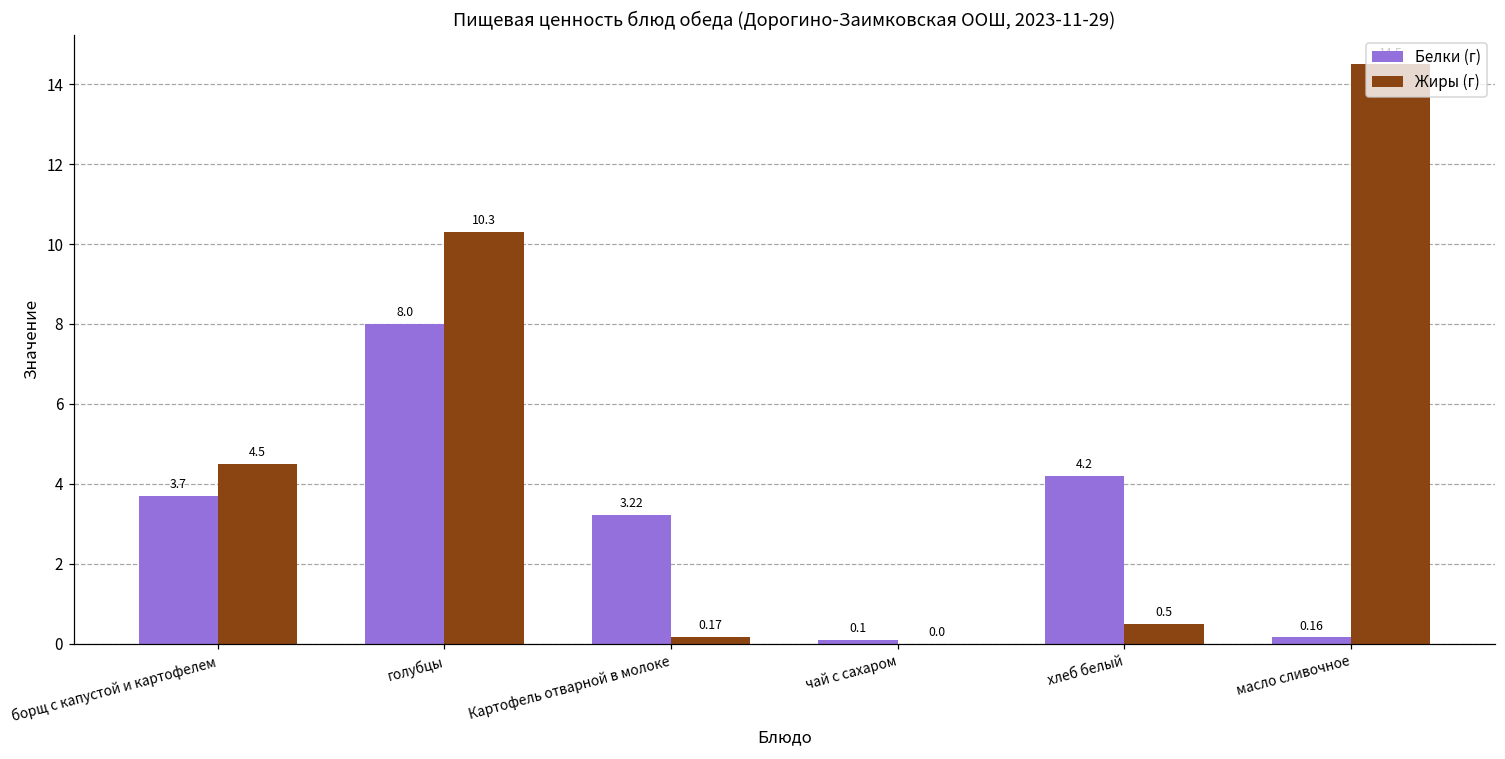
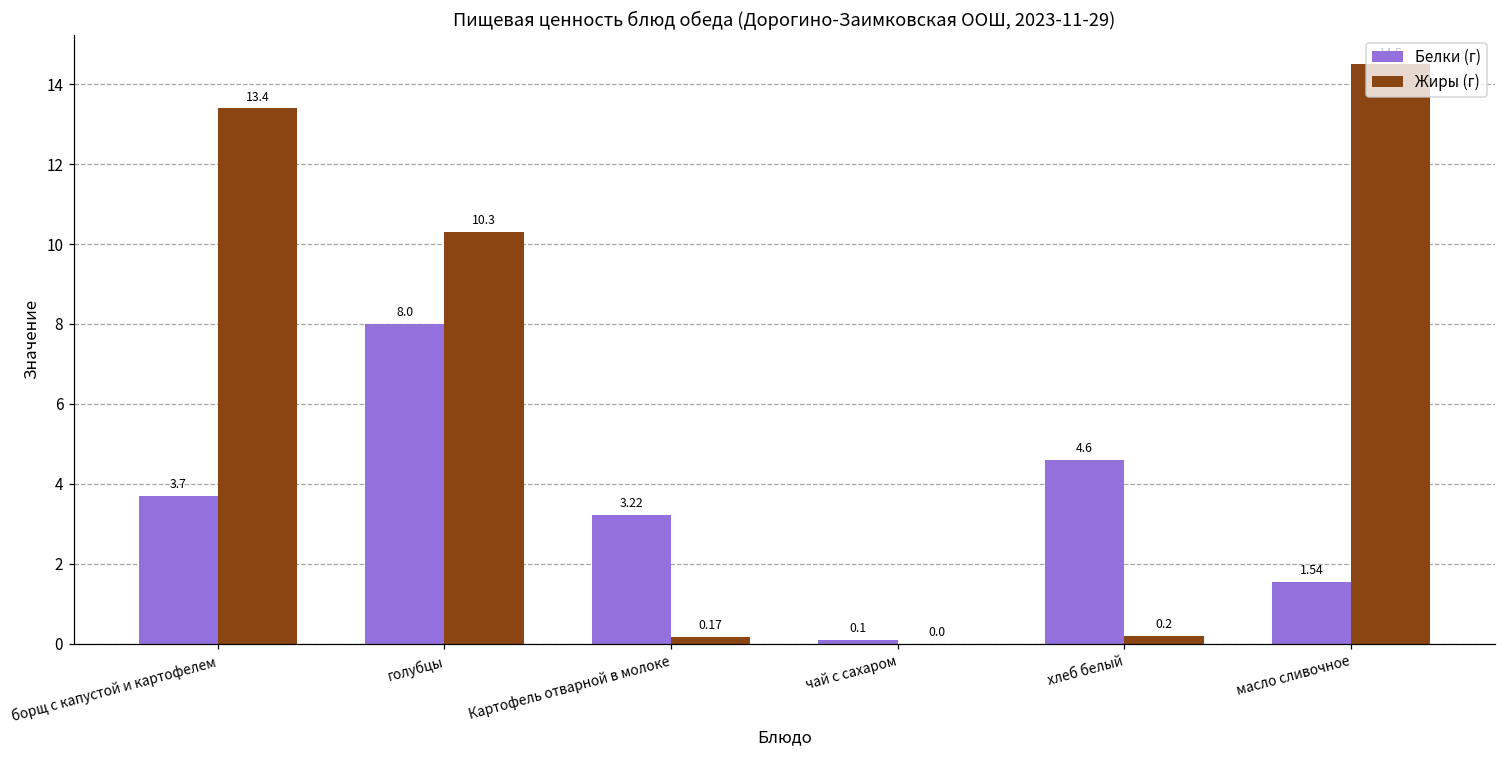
Жиры (г), борщ с капустой и картофелем: 4.5 -> 13.4
Белки (г), хлеб белый: 4.2 -> 4.6
Жиры (г), хлеб белый: 0.5 -> 0.2
Белки (г), масло сливочное: 0.16 -> 1.54
